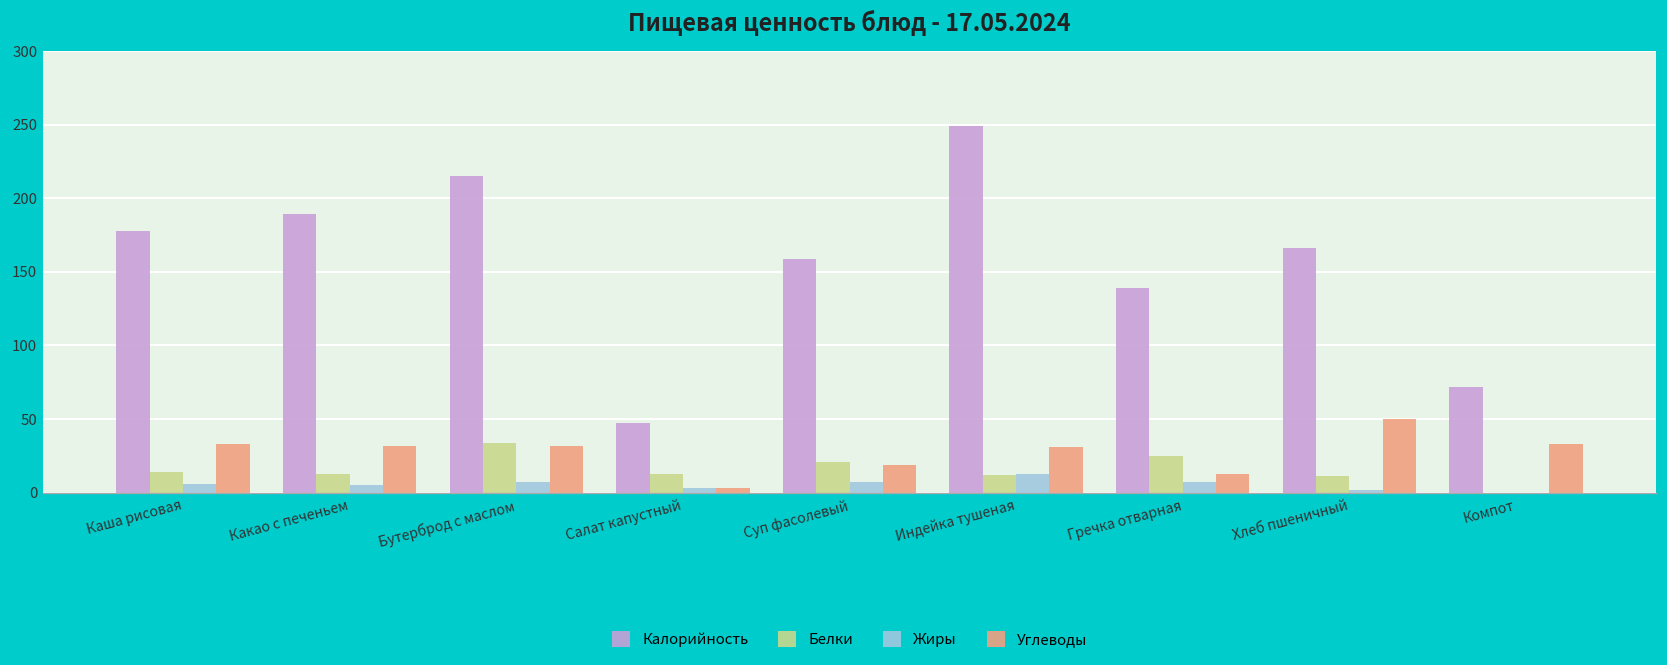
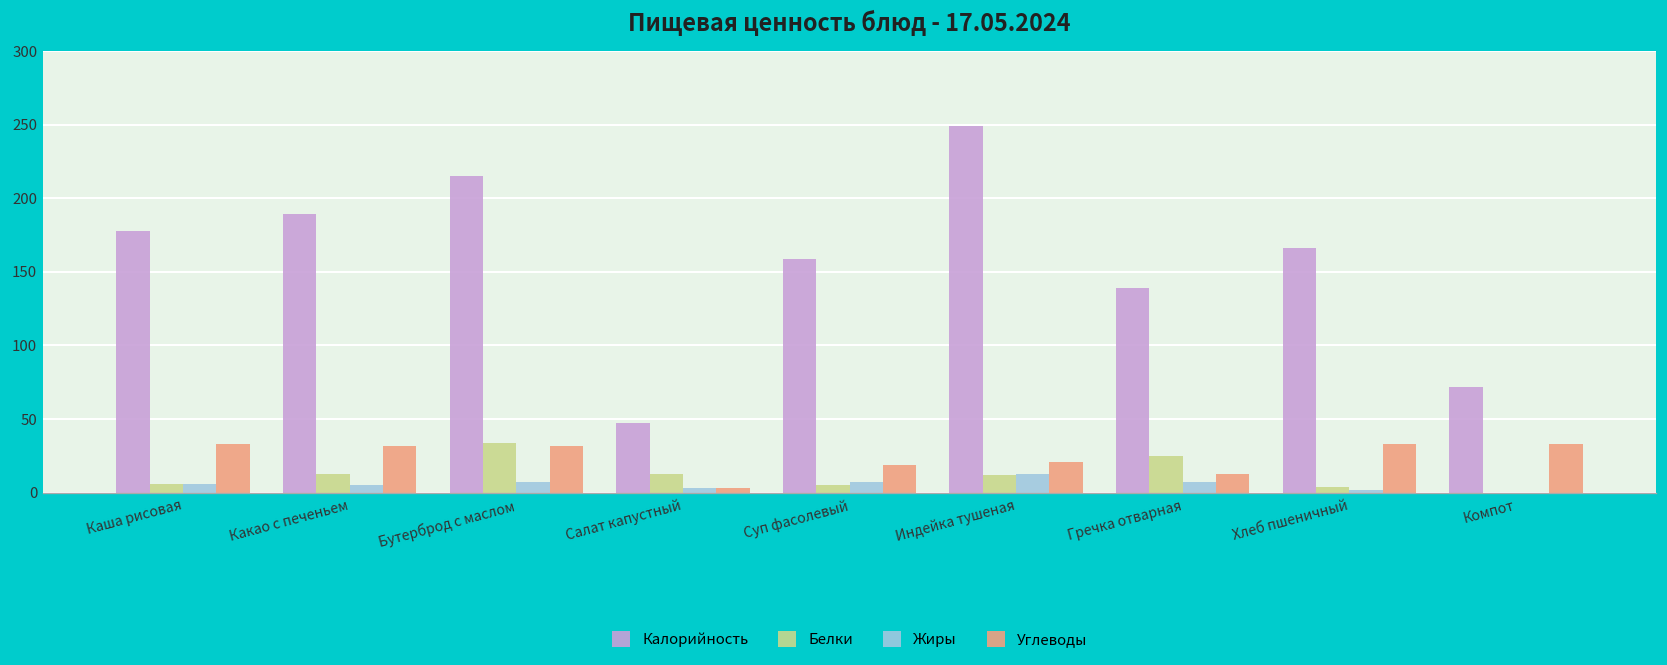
Белки, Каша рисовая: 14 -> 6
Белки, Суп фасолевый: 21 -> 5
Углеводы, Индейка тушеная: 31 -> 21
Белки, Хлеб пшеничный: 11 -> 4
Углеводы, Хлеб пшеничный: 50 -> 33
